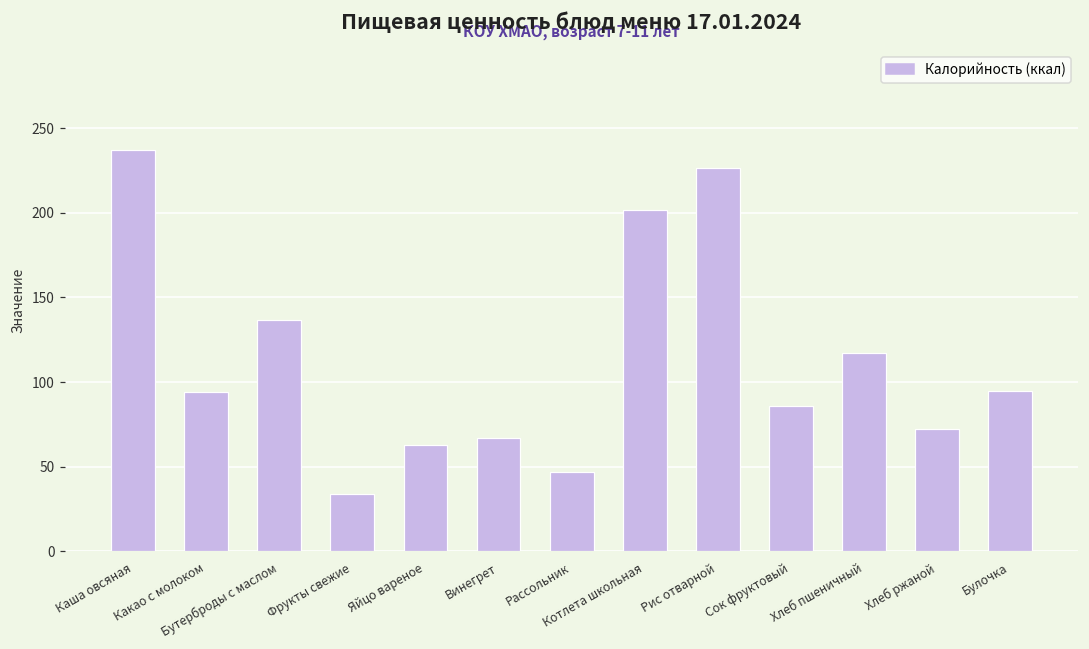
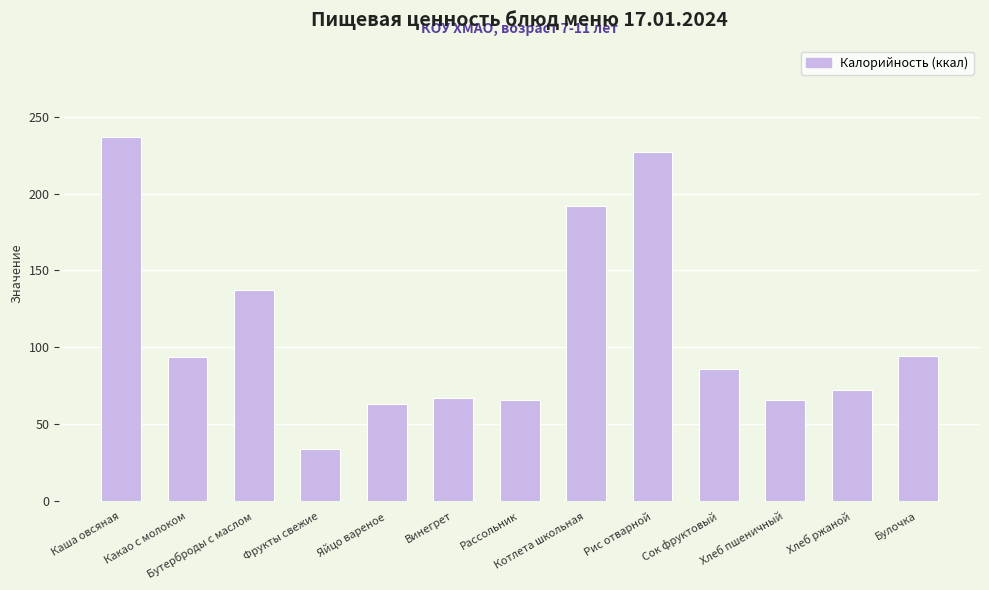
Рассольник: 47 -> 66
Котлета школьная: 202 -> 192
Хлеб пшеничный: 117 -> 66
